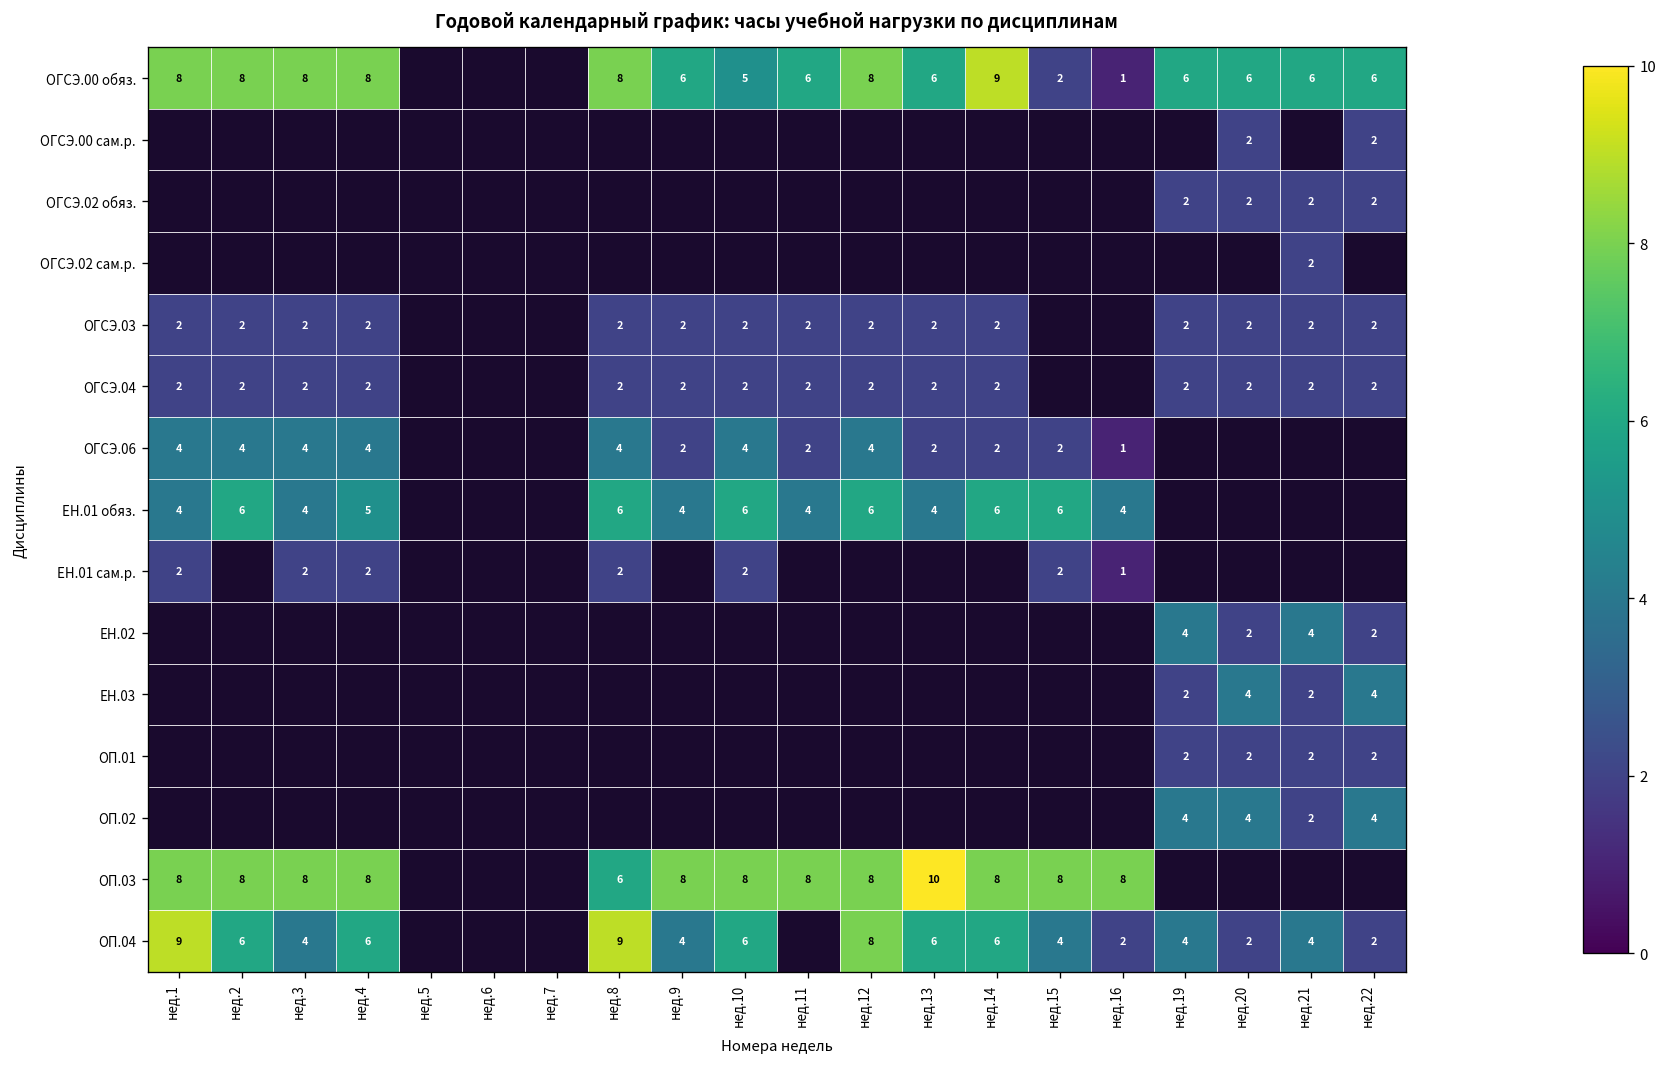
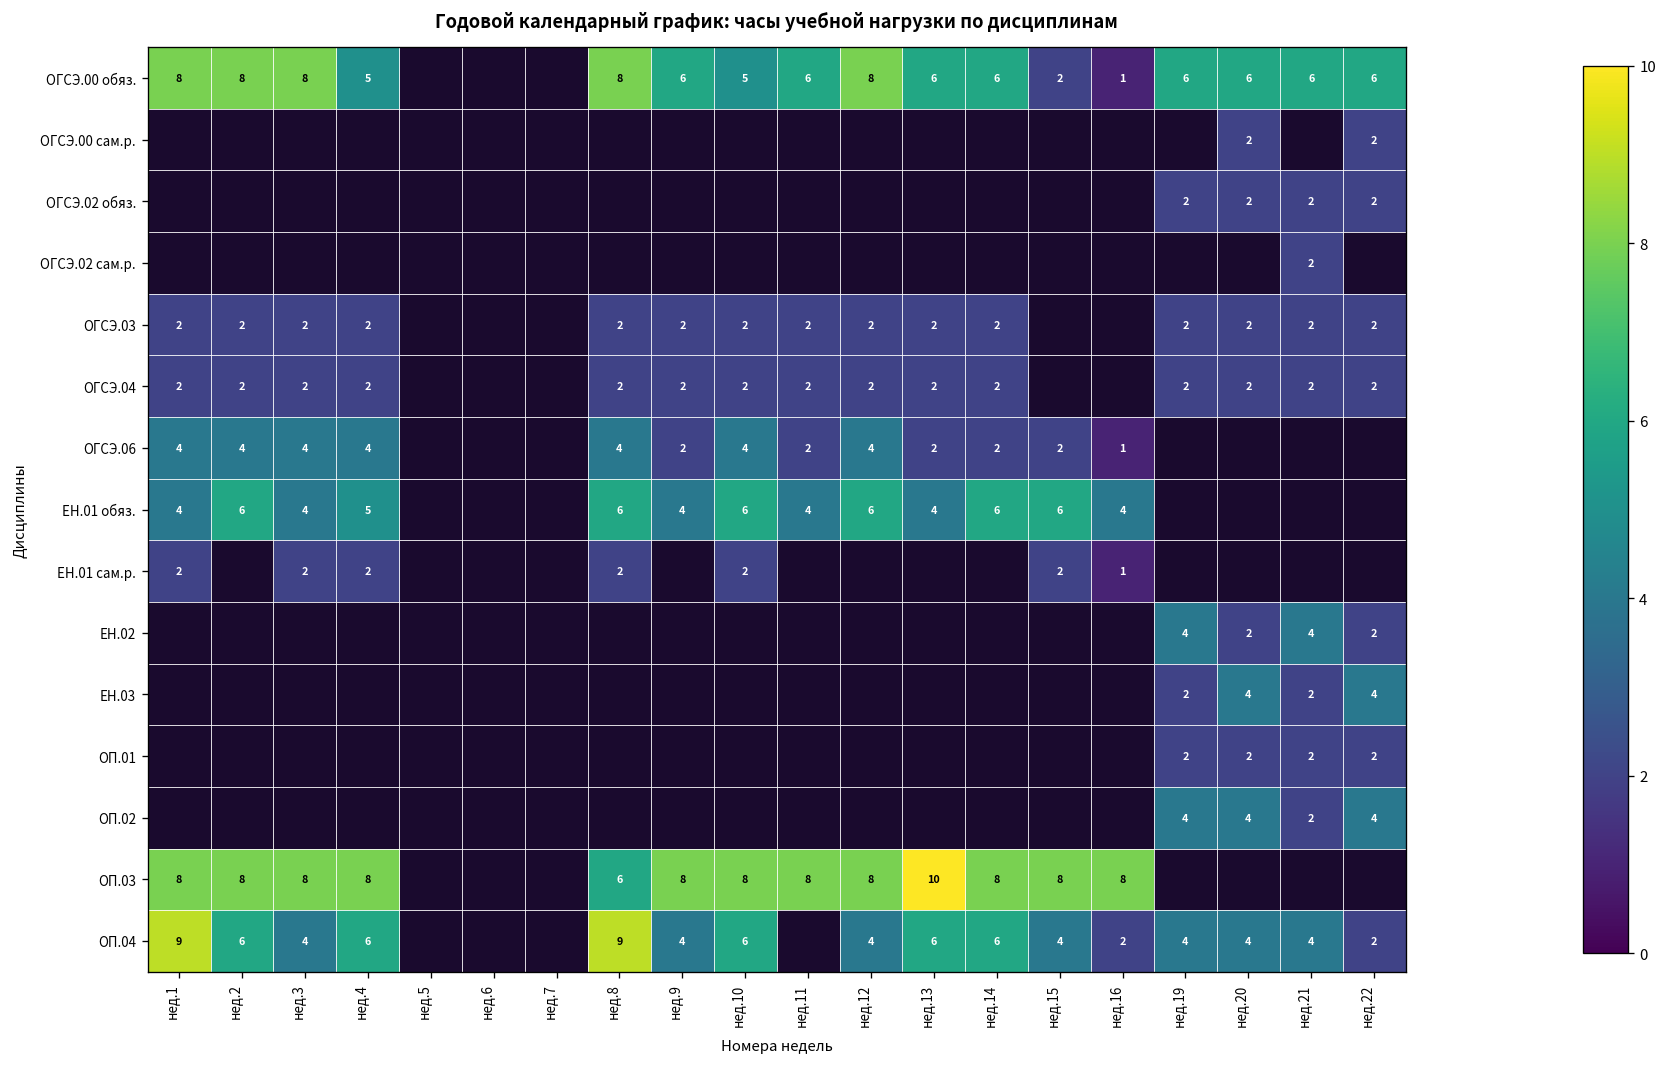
ОГСЭ.00 обяз., нед.4: 8 -> 5
ОГСЭ.00 обяз., нед.14: 9 -> 6
ОП.04, нед.12: 8 -> 4
ОП.04, нед.20: 2 -> 4
